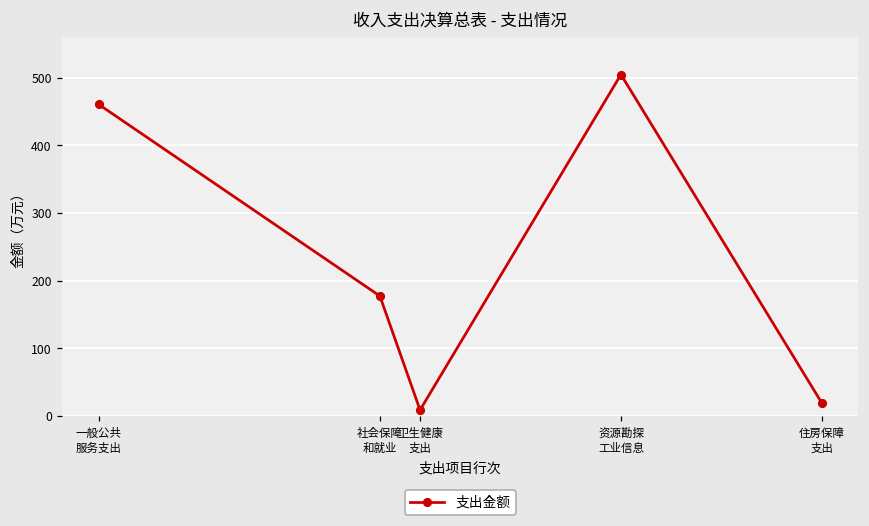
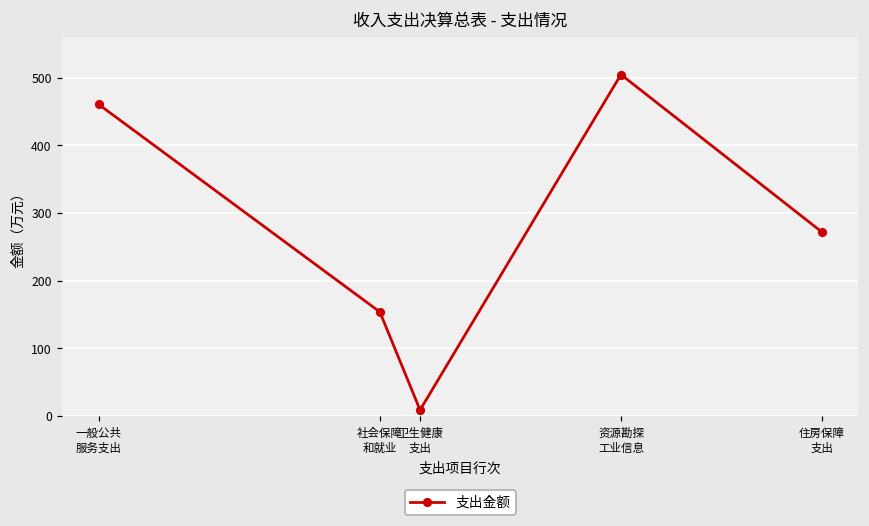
社会保障 和就业: 180 -> 150
住房保障 支出: 20 -> 270
